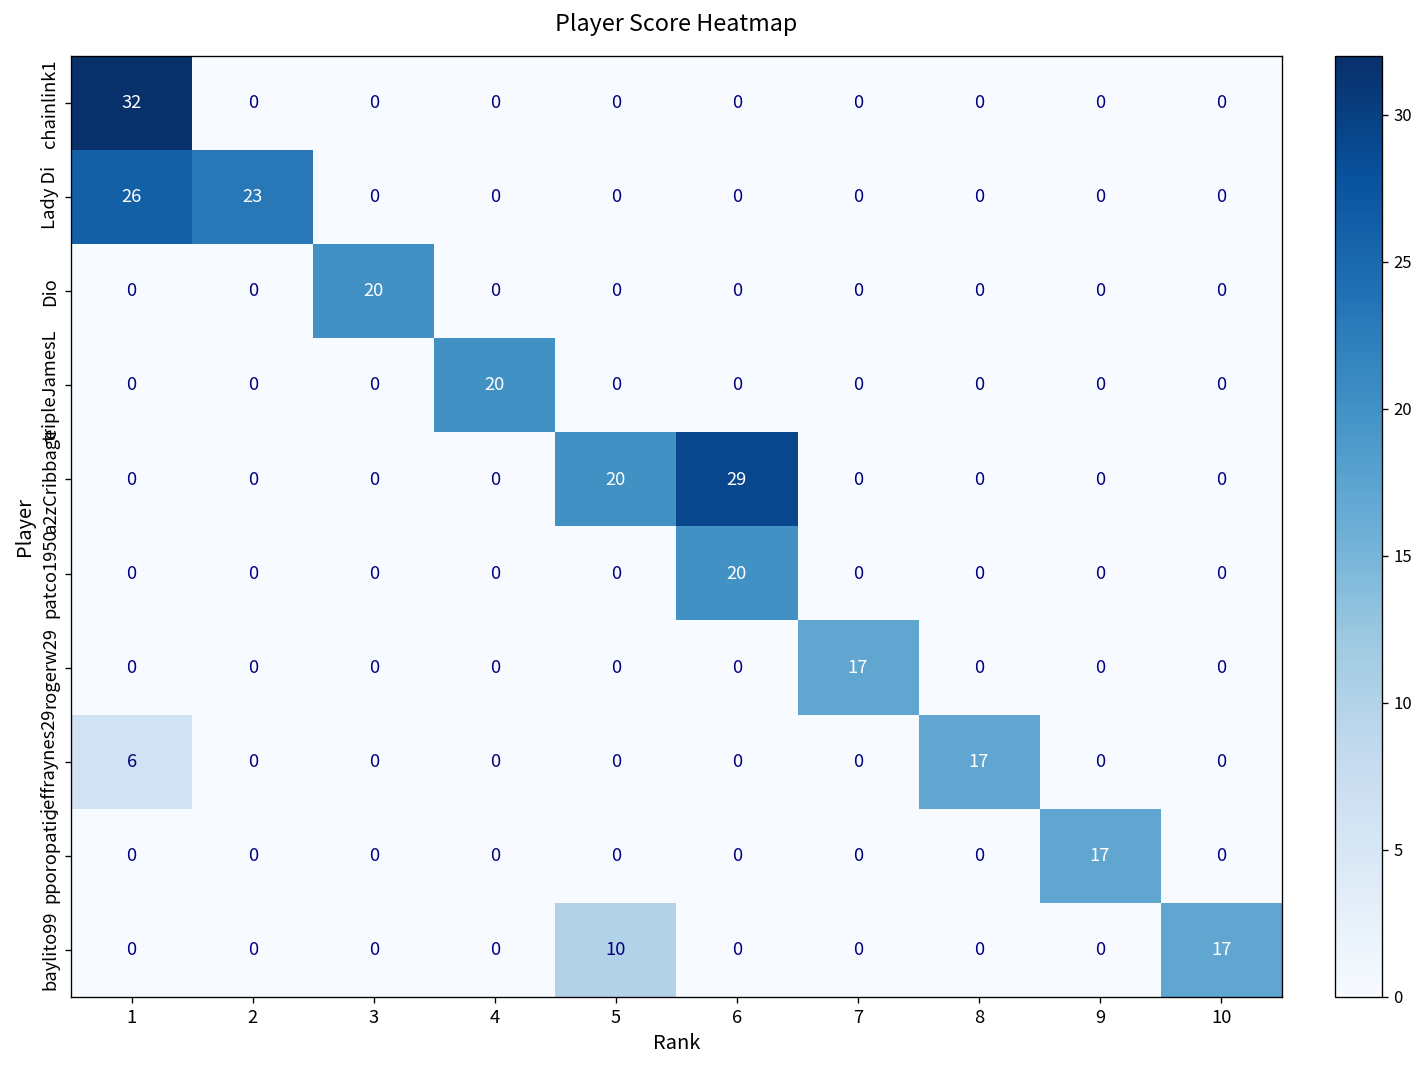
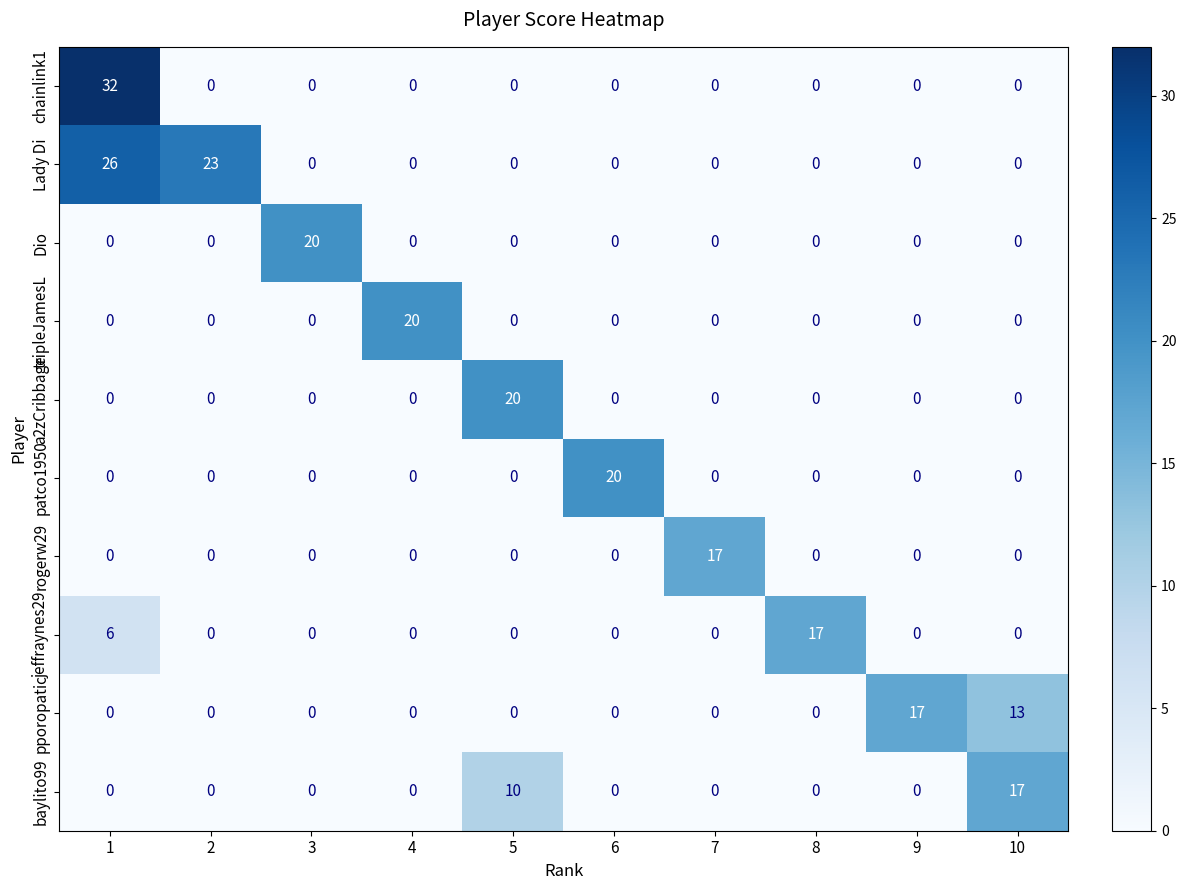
a2zCribbage, 6: 29 -> 0
pporopatic, 10: 0 -> 13
